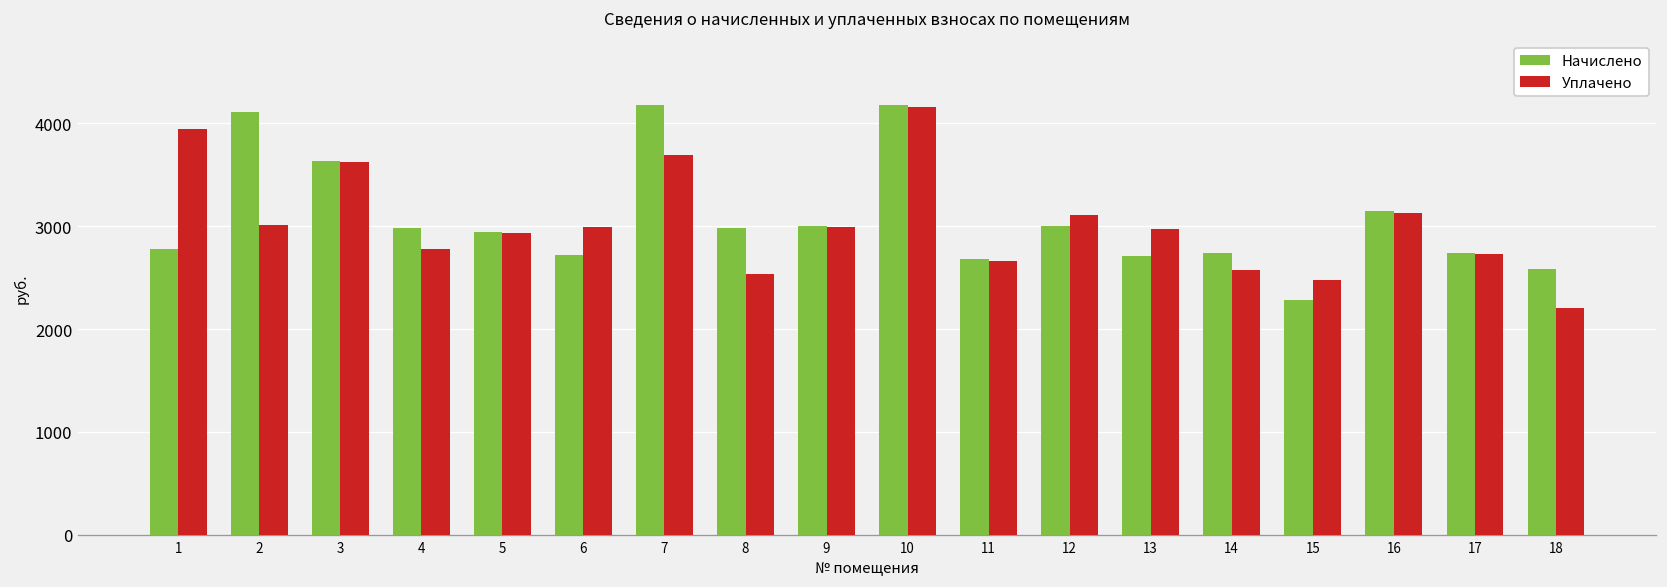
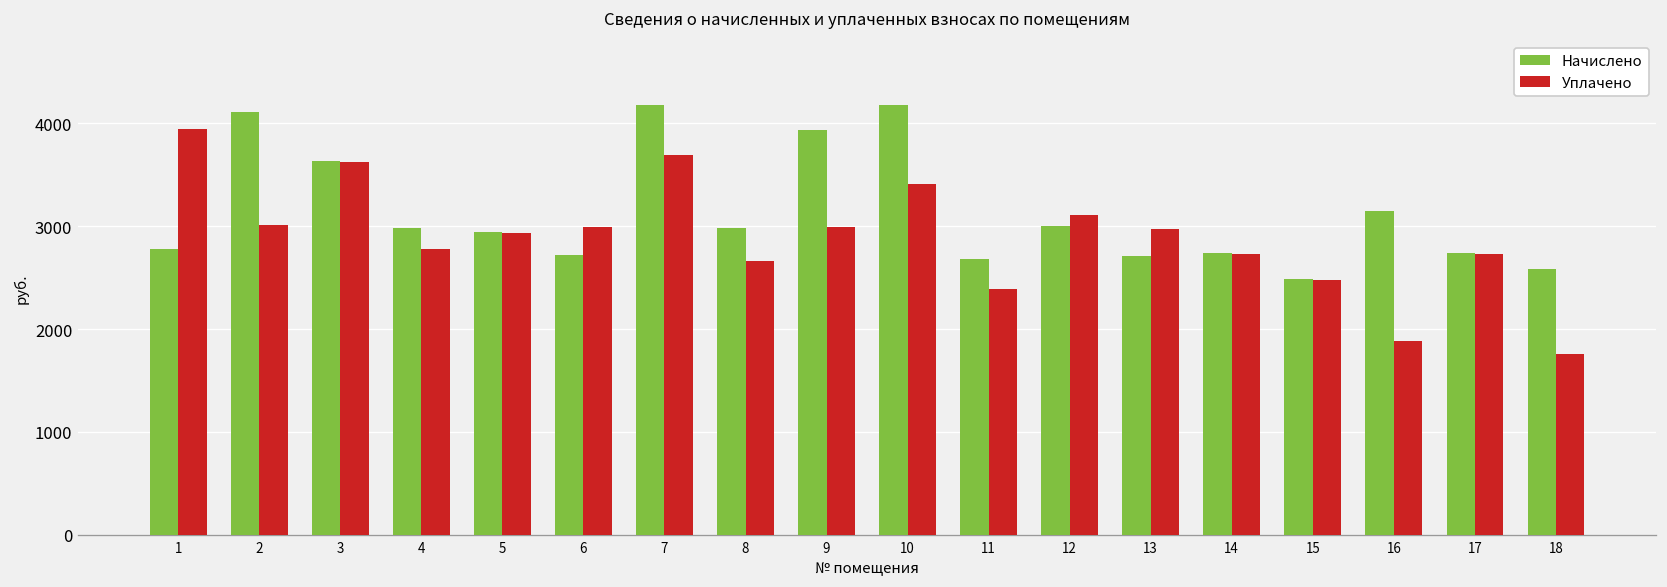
Уплачено, 8: 2500 -> 2700
Начислено, 9: 3000 -> 3900
Уплачено, 10: 4200 -> 3400
Уплачено, 11: 2700 -> 2400
Уплачено, 14: 2600 -> 2700
Начислено, 15: 2300 -> 2500
Уплачено, 16: 3100 -> 1900
Уплачено, 18: 2200 -> 1800
